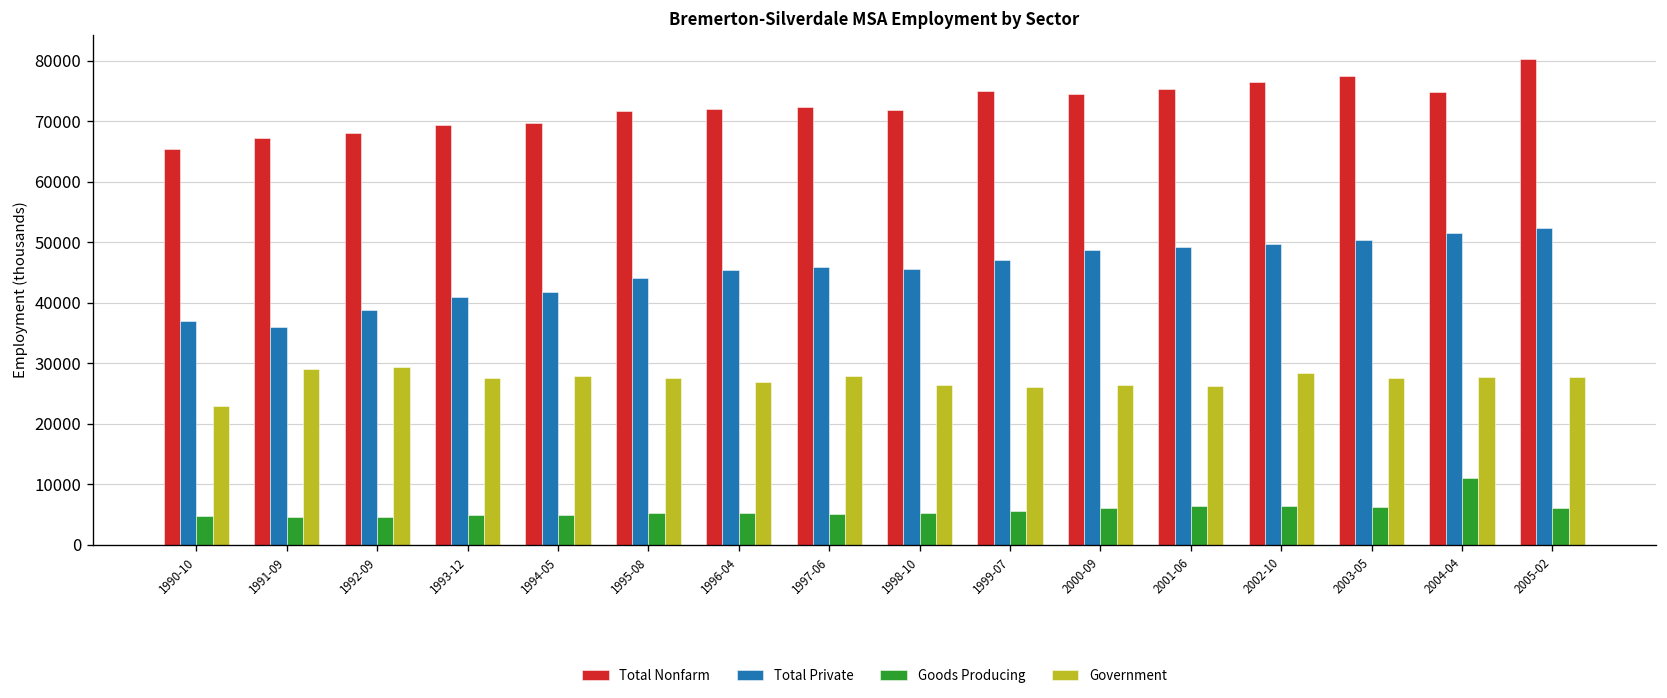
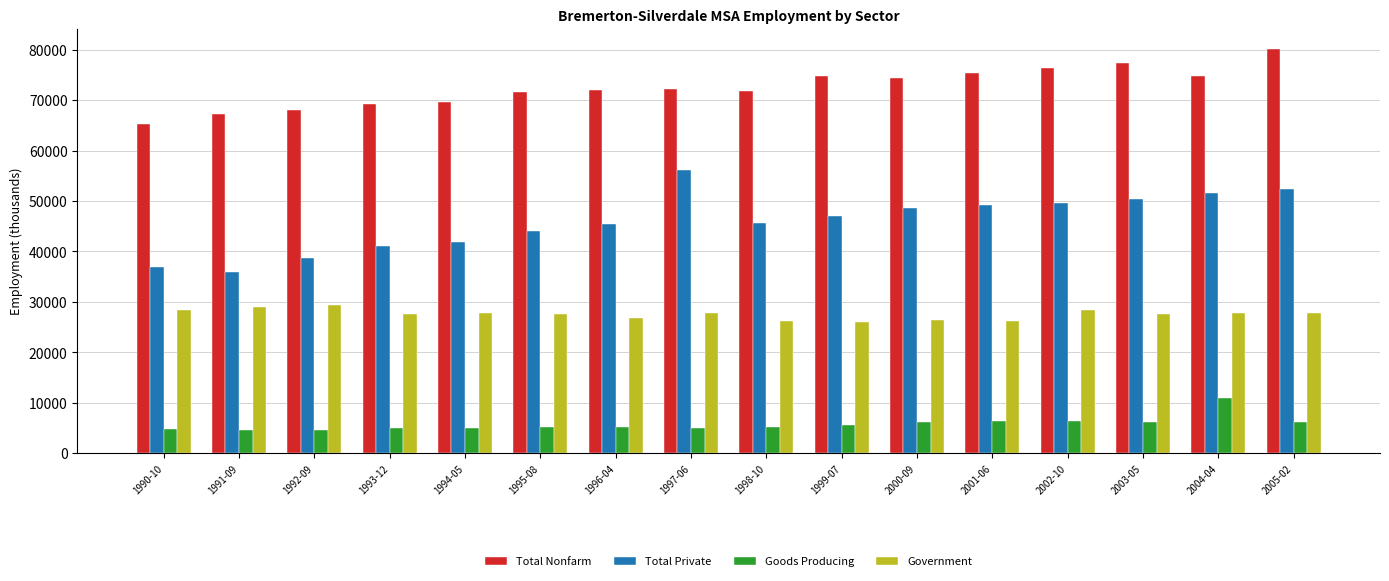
Government, 1990-10: 23000 -> 28000
Total Private, 1997-06: 46000 -> 56000
